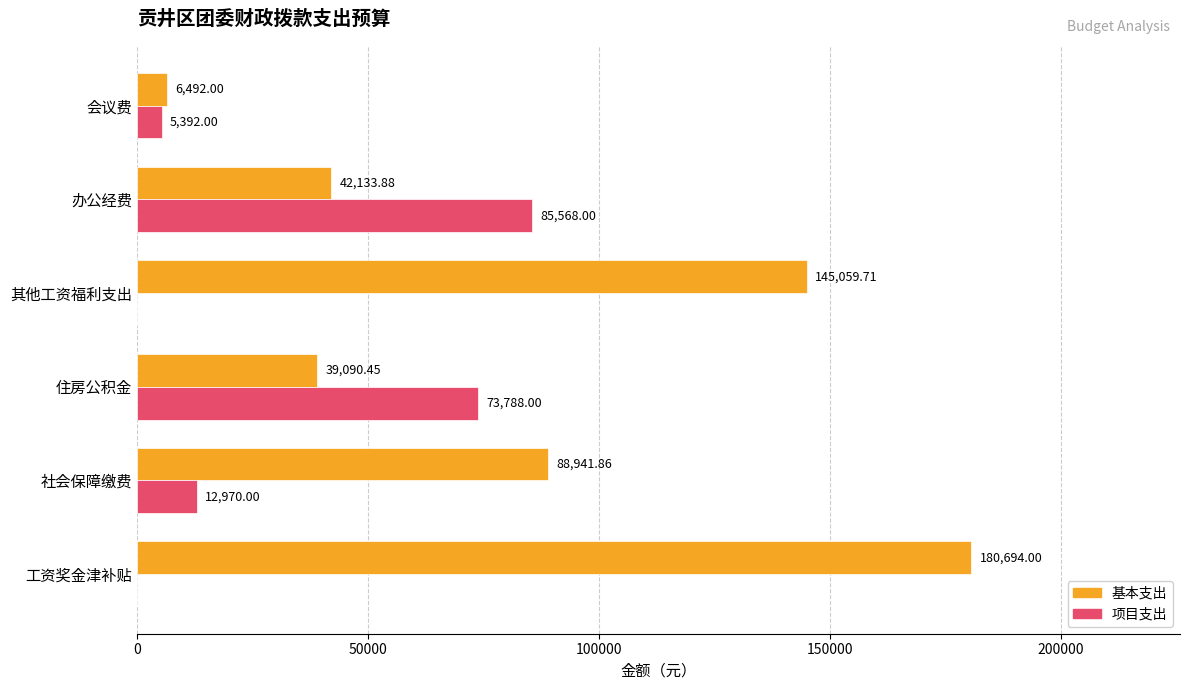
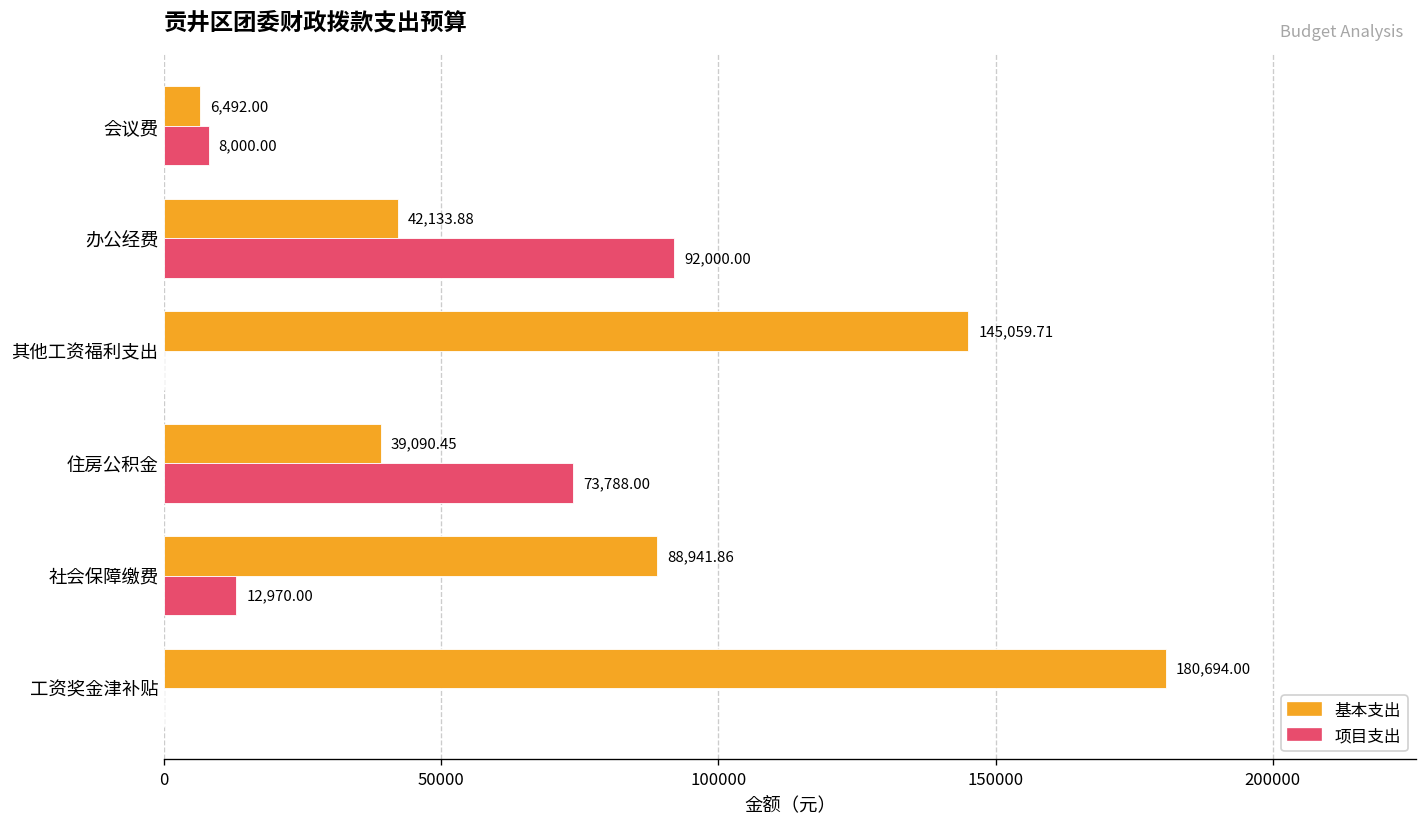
项目支出, 会议费: 5,392.00 -> 8,000.00
项目支出, 办公经费: 85,568.00 -> 92,000.00
